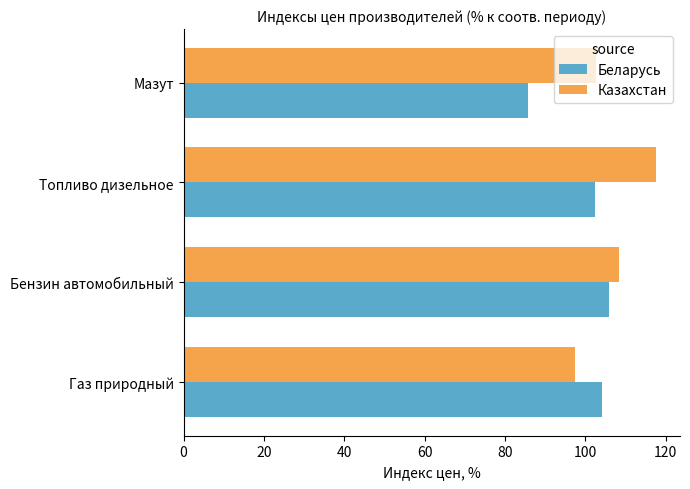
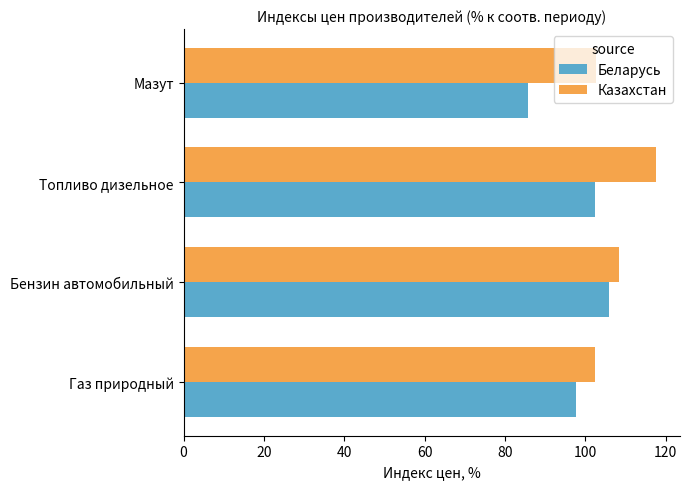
Казахстан, Газ природный: 97 -> 102
Беларусь, Газ природный: 104 -> 98
